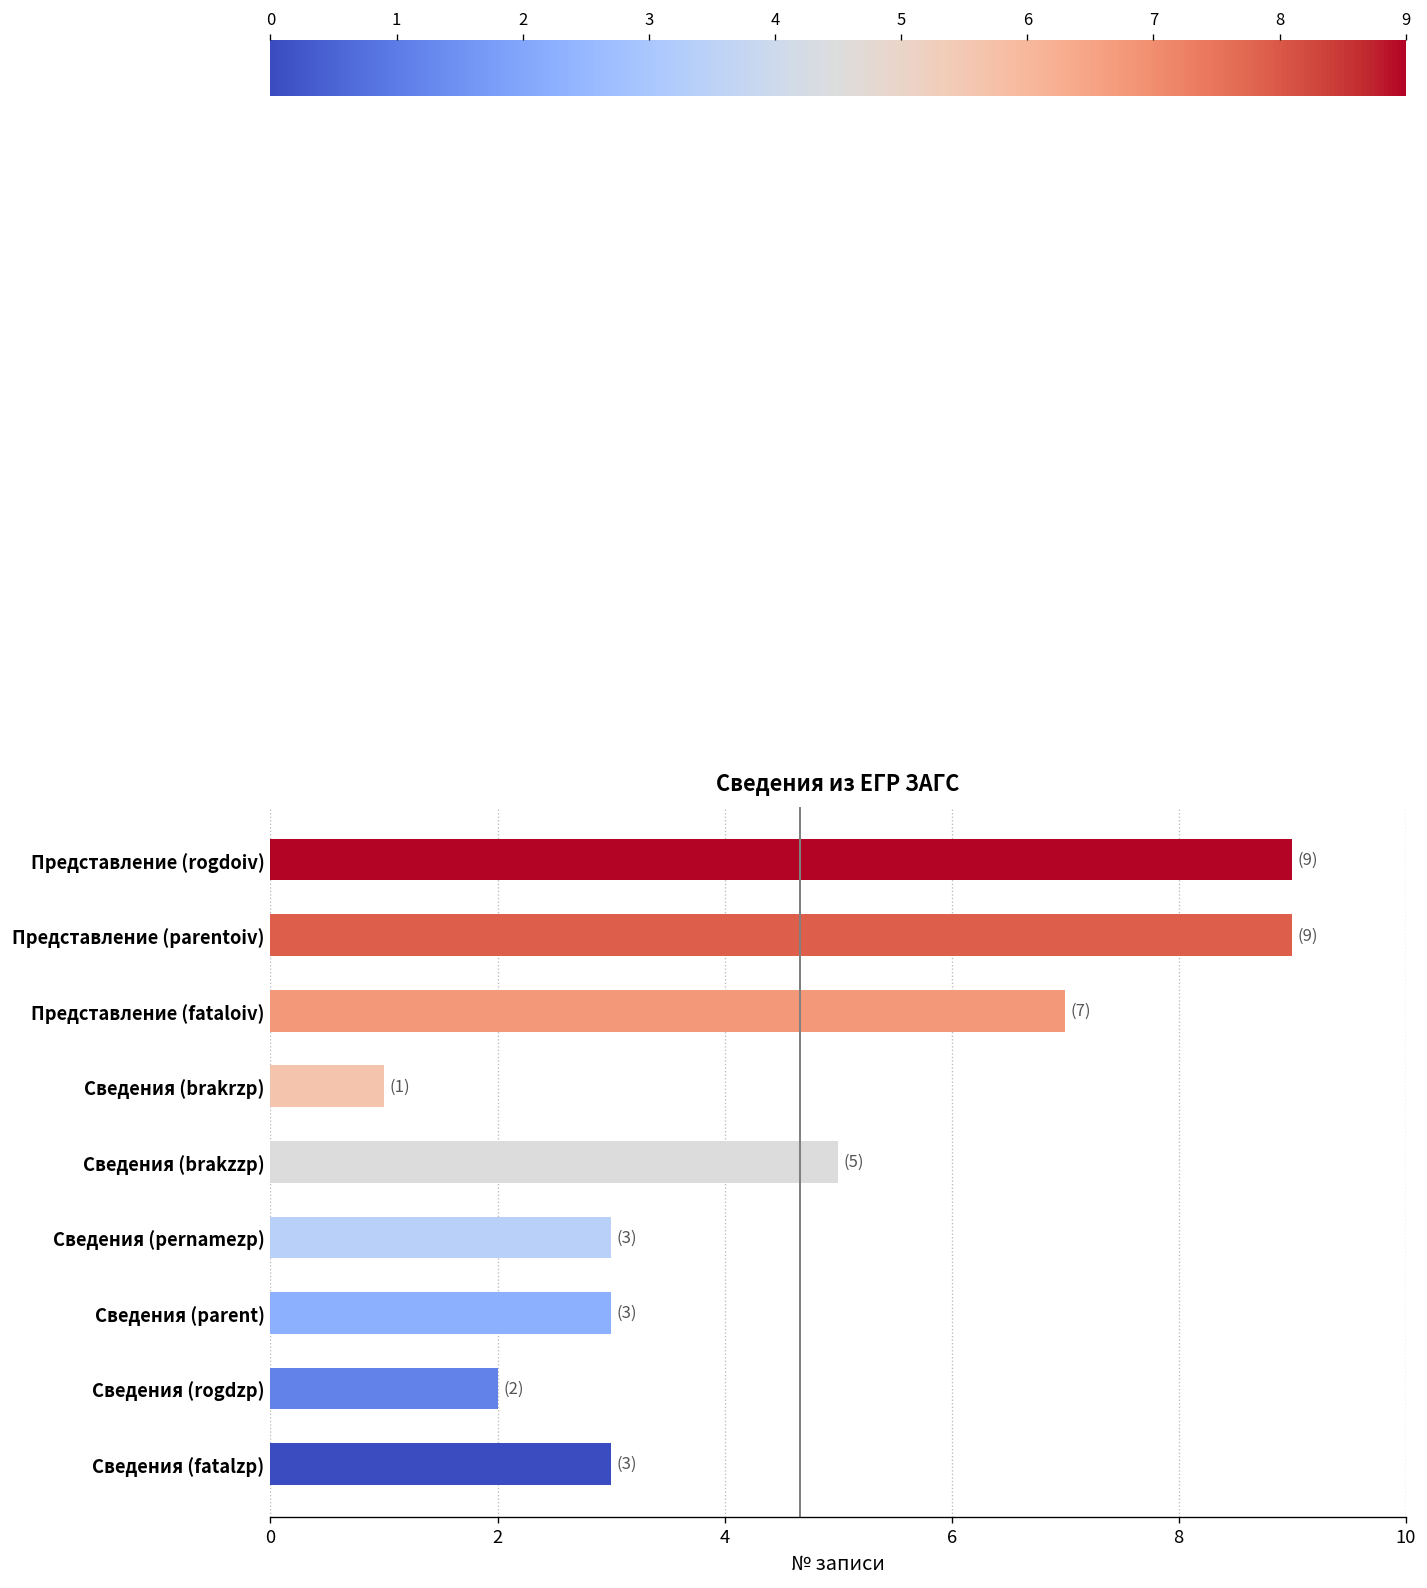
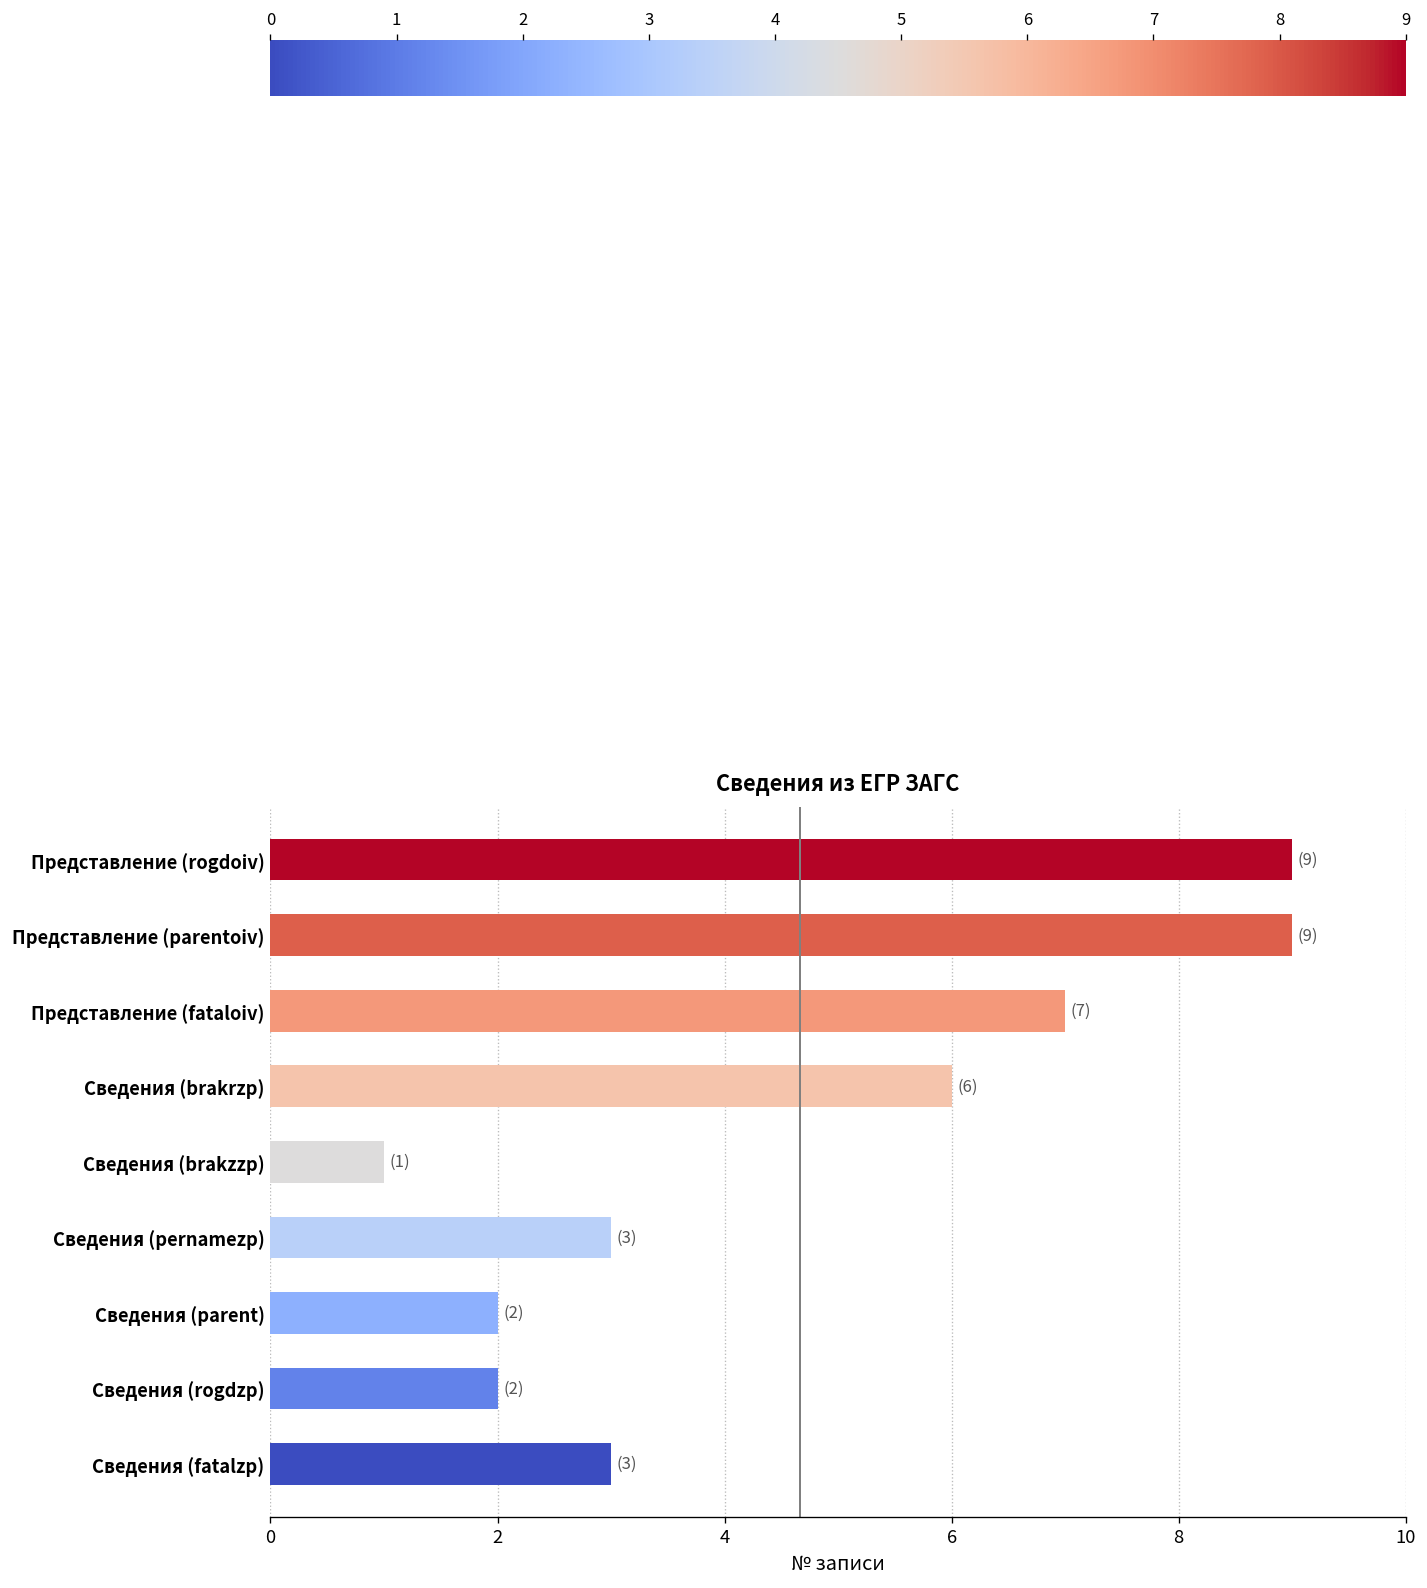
Сведения (brakrzp): (1) -> (6)
Сведения (brakzzp): (5) -> (1)
Сведения (parent): (3) -> (2)
